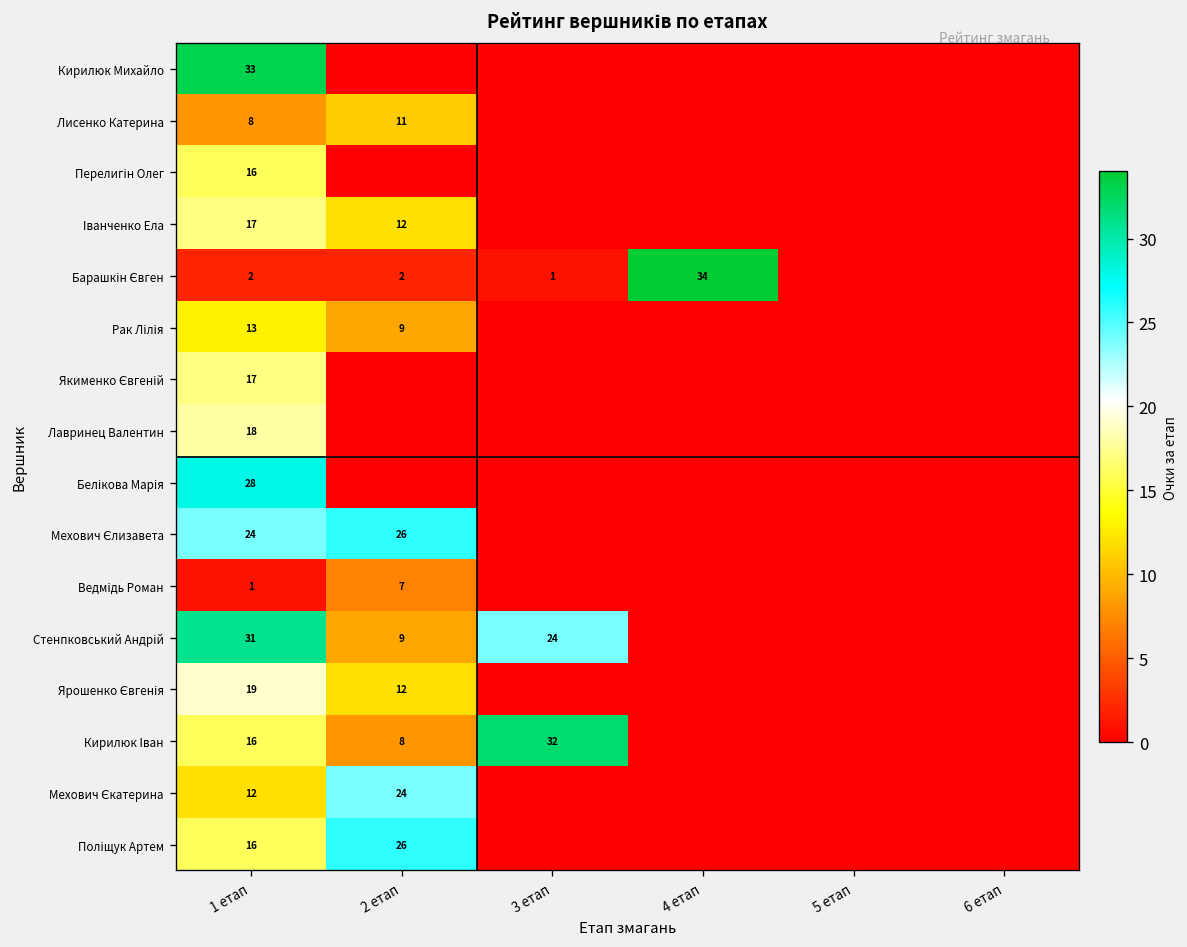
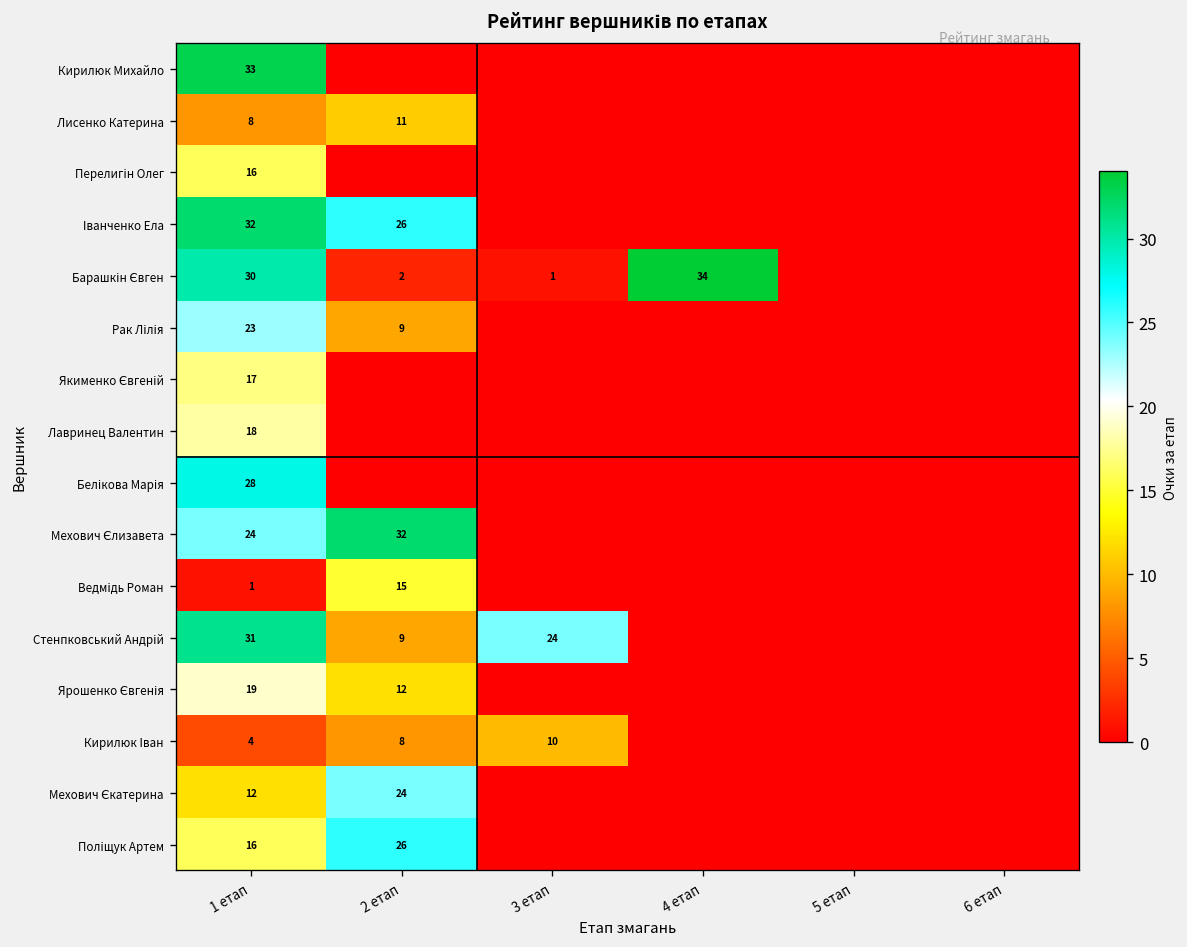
Іванченко Ела, 1 етап: 17 -> 32
Іванченко Ела, 2 етап: 12 -> 26
Барашкін Євген, 1 етап: 2 -> 30
Рак Лілія, 1 етап: 13 -> 23
Мехович Єлизавета, 2 етап: 26 -> 32
Ведмідь Роман, 2 етап: 7 -> 15
Кирилюк Іван, 1 етап: 16 -> 4
Кирилюк Іван, 3 етап: 32 -> 10
